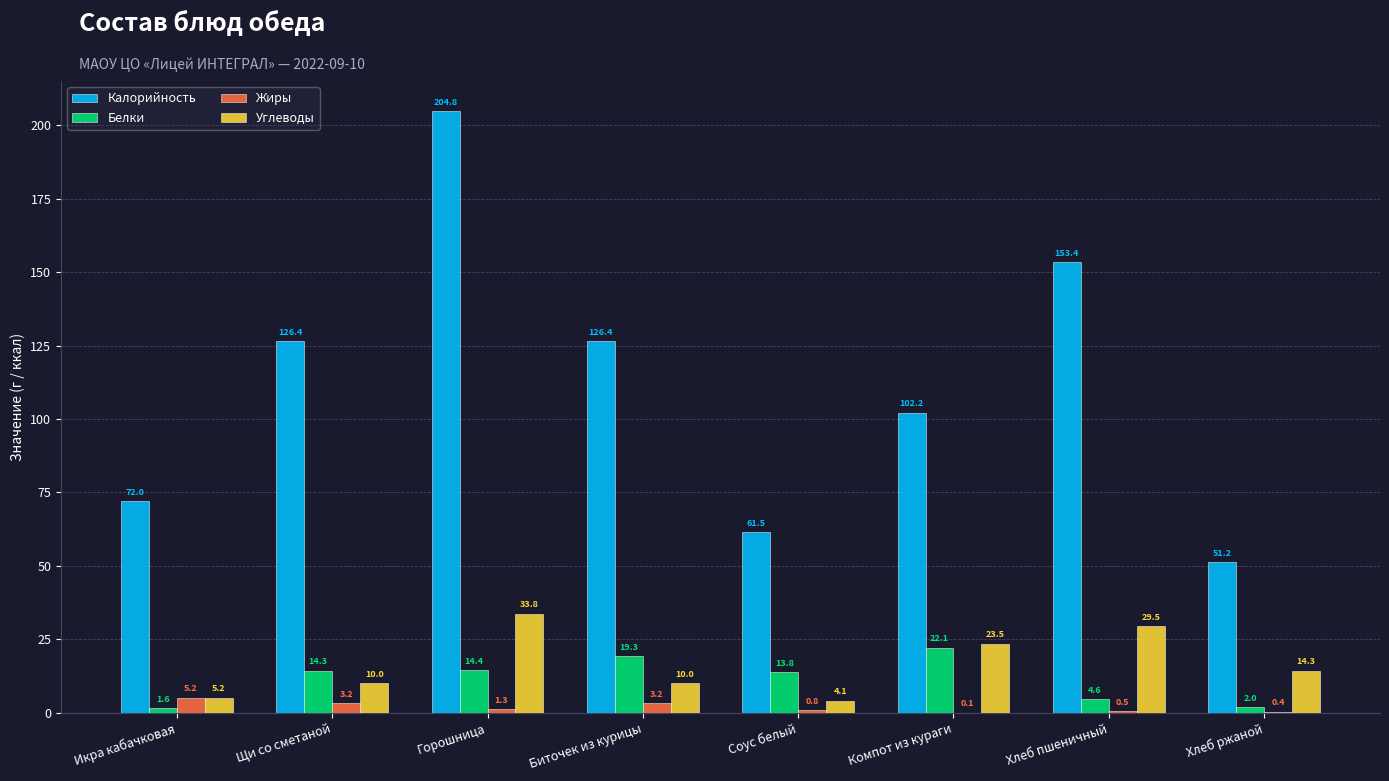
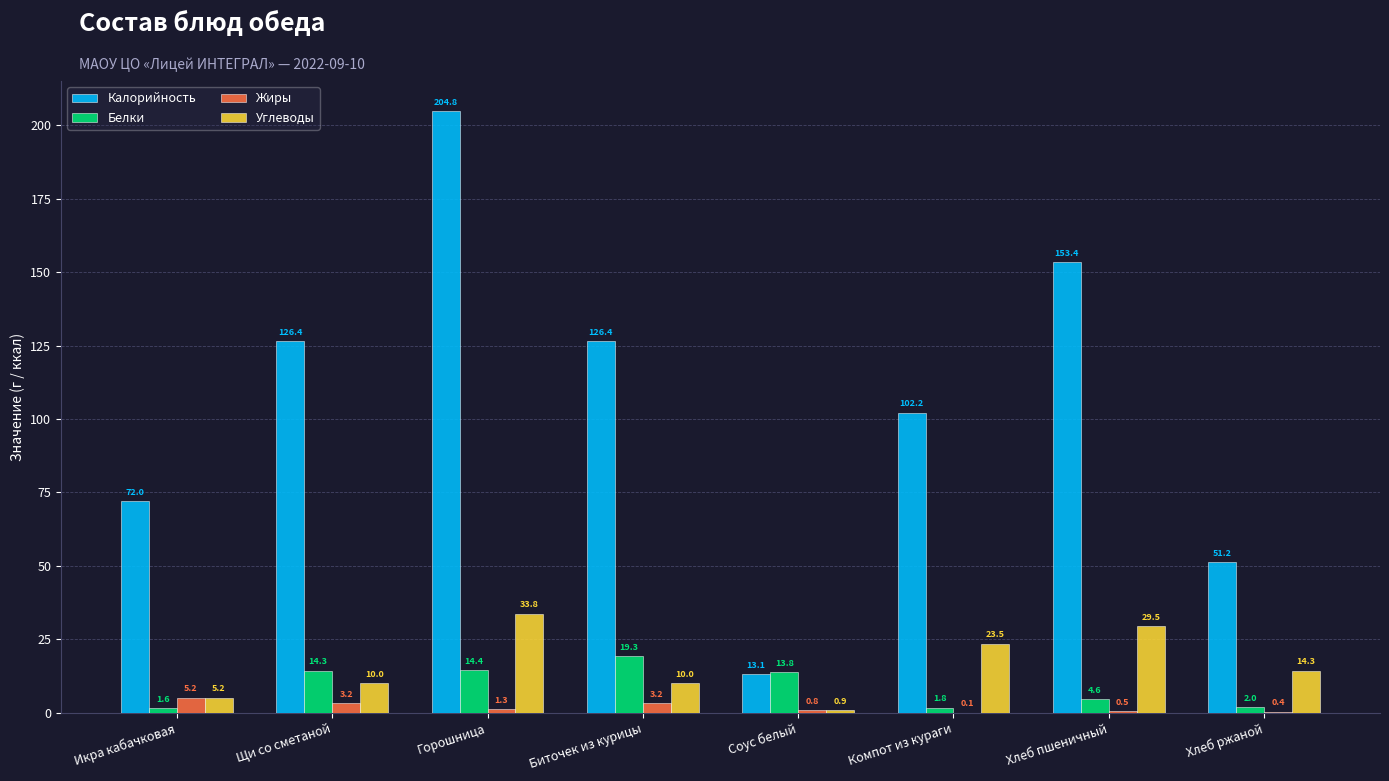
Калорийность, Соус белый: 61.5 -> 13.1
Углеводы, Соус белый: 4.1 -> 0.9
Белки, Компот из кураги: 22.1 -> 1.8
